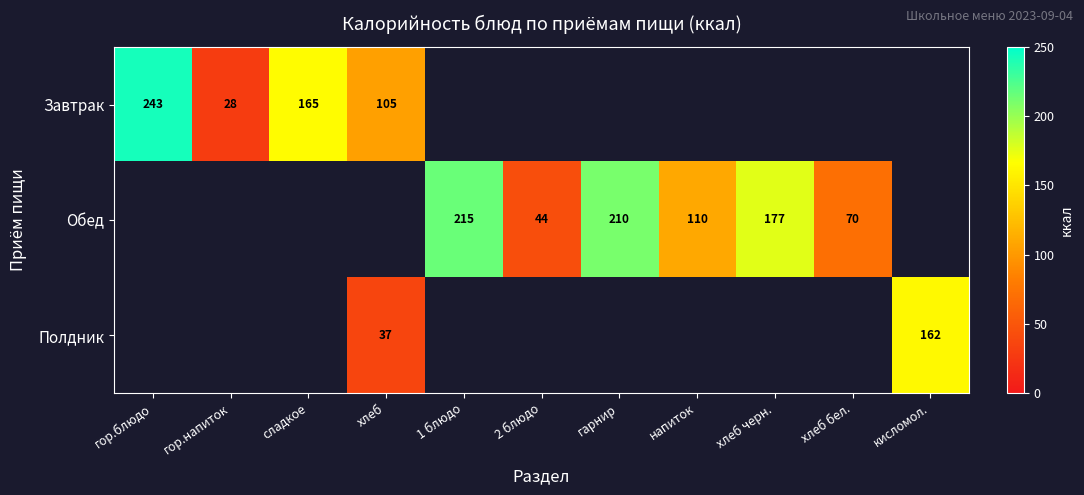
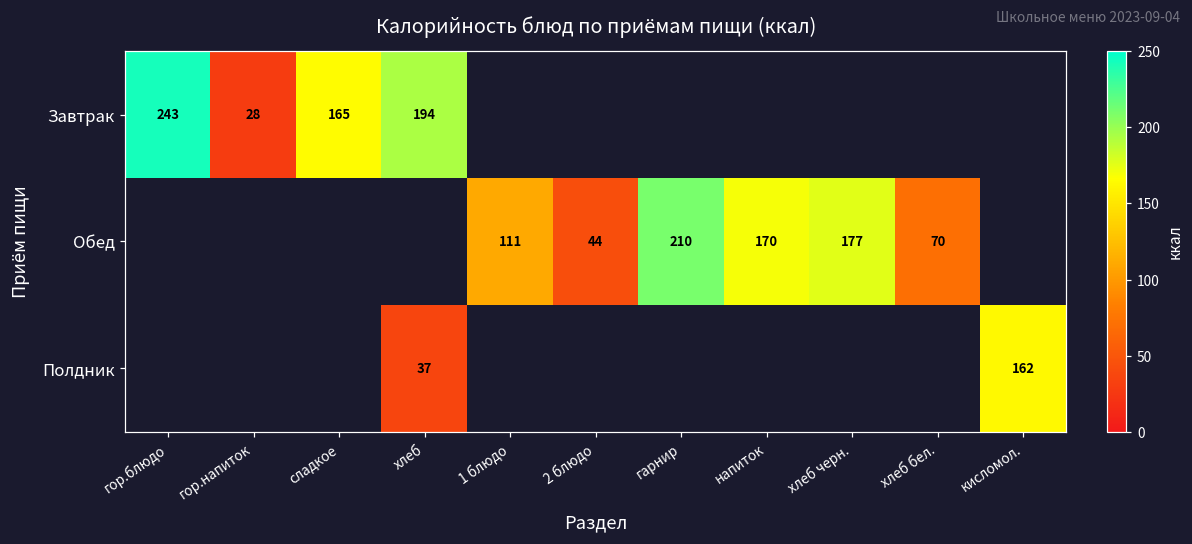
Завтрак, хлеб: 105 -> 194
Обед, 1 блюдо: 215 -> 111
Обед, напиток: 110 -> 170
